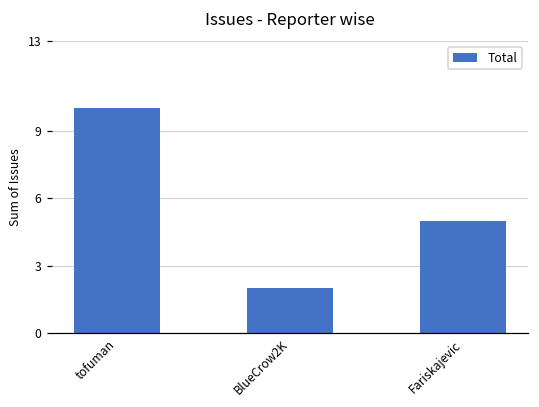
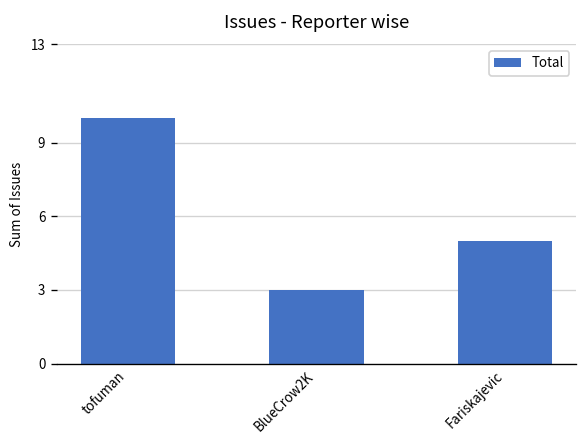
BlueCrow2K: 2 -> 3
